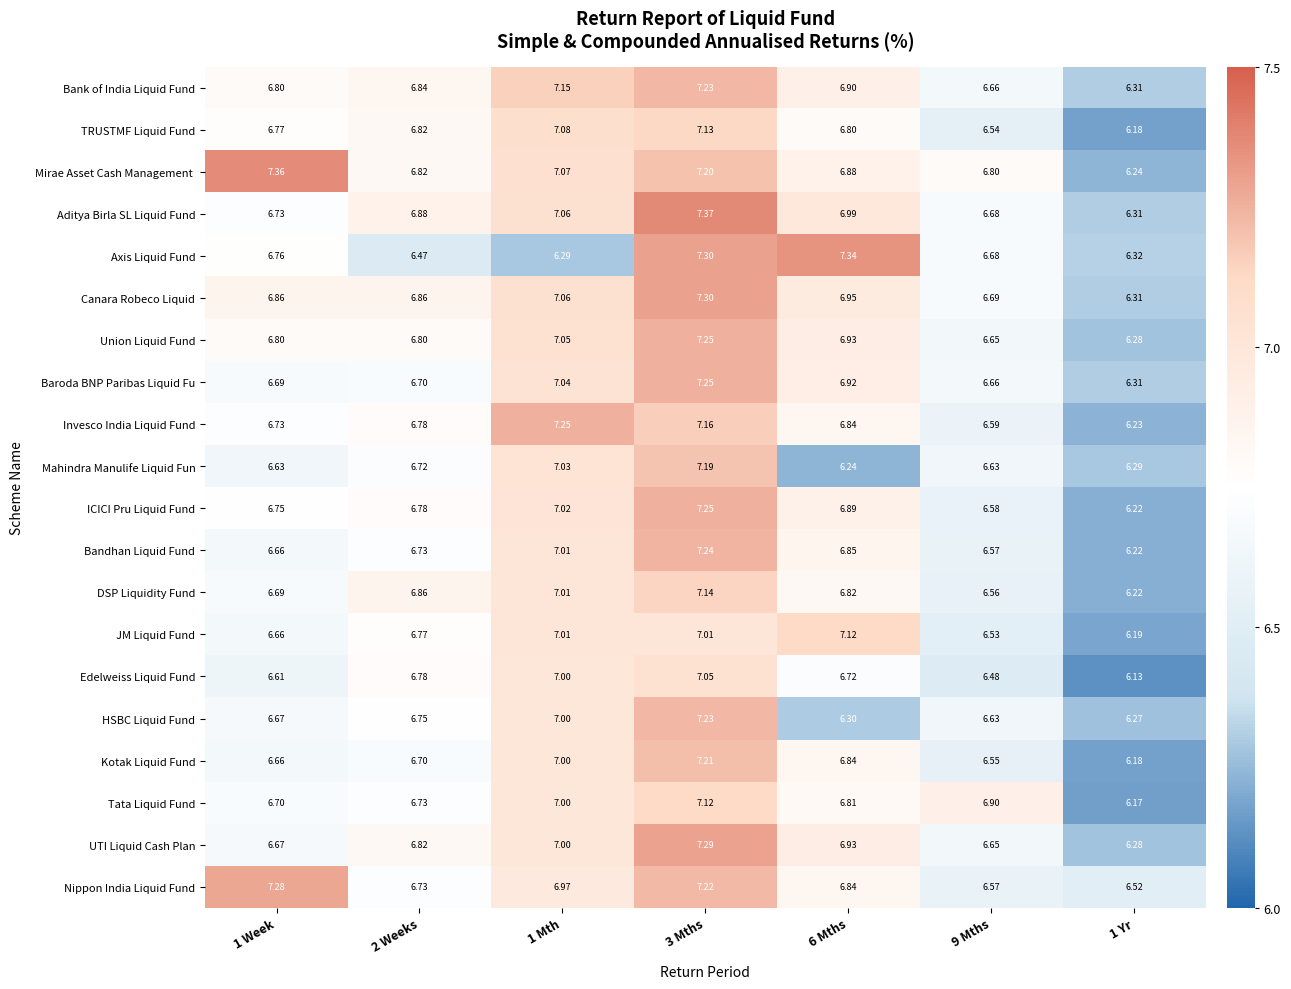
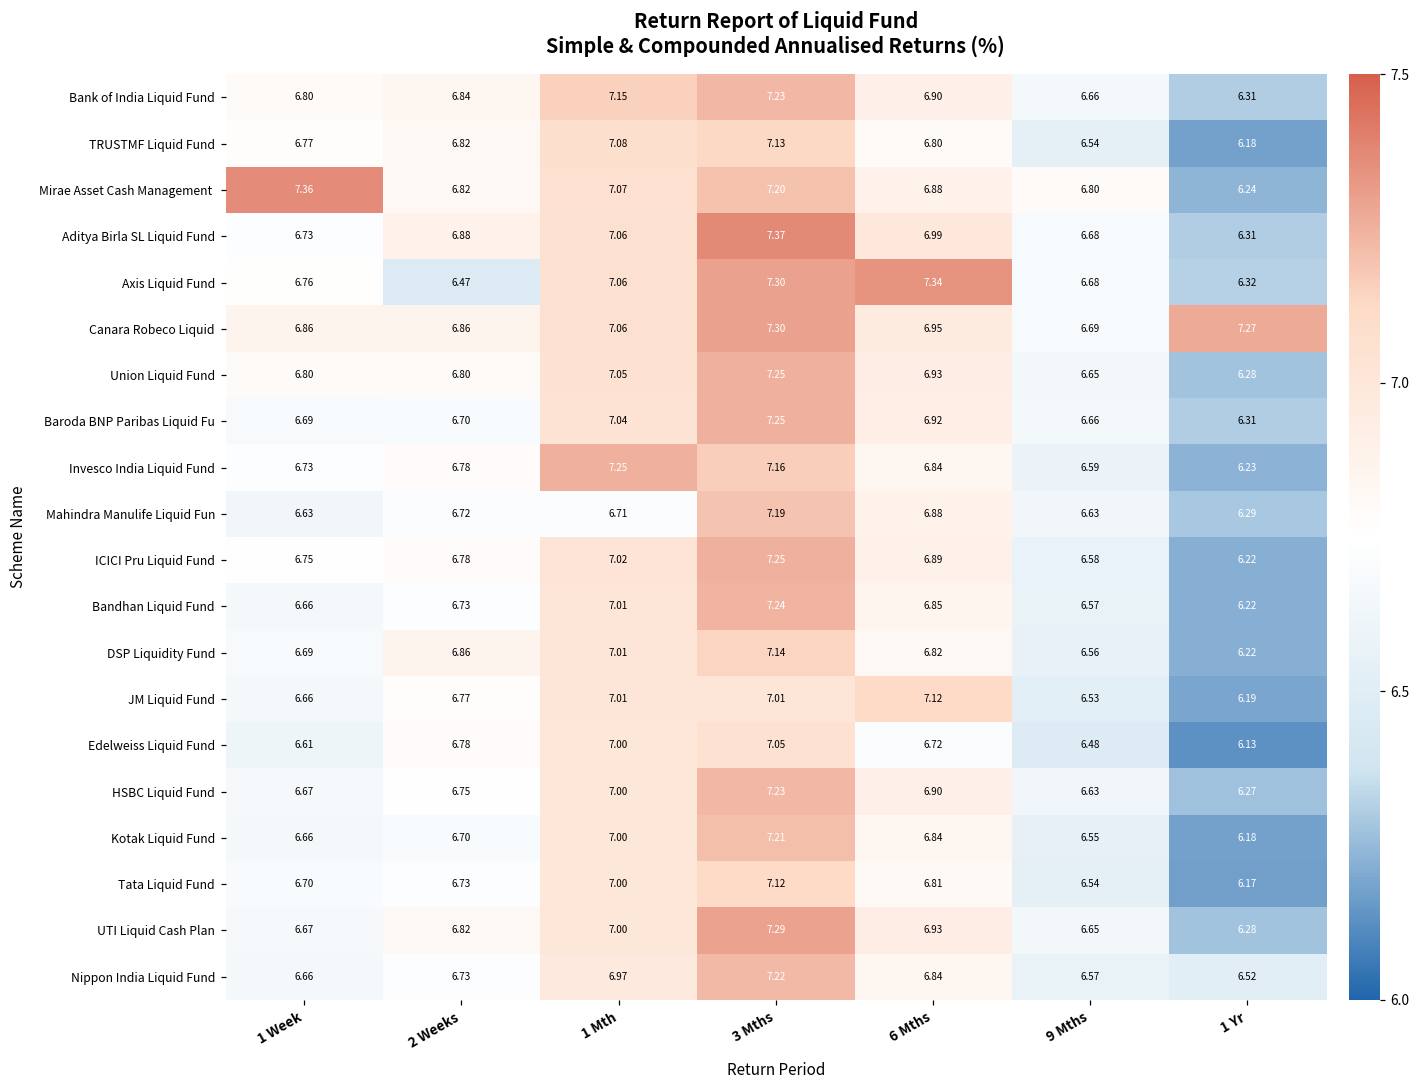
Axis Liquid Fund, 1 Mth: 6.29 -> 7.06
Canara Robeco Liquid, 1 Yr: 6.31 -> 7.27
Mahindra Manulife Liquid Fun, 1 Mth: 7.03 -> 6.71
Mahindra Manulife Liquid Fun, 6 Mths: 6.24 -> 6.88
HSBC Liquid Fund, 6 Mths: 6.30 -> 6.90
Tata Liquid Fund, 9 Mths: 6.90 -> 6.54
Nippon India Liquid Fund, 1 Week: 7.28 -> 6.66
